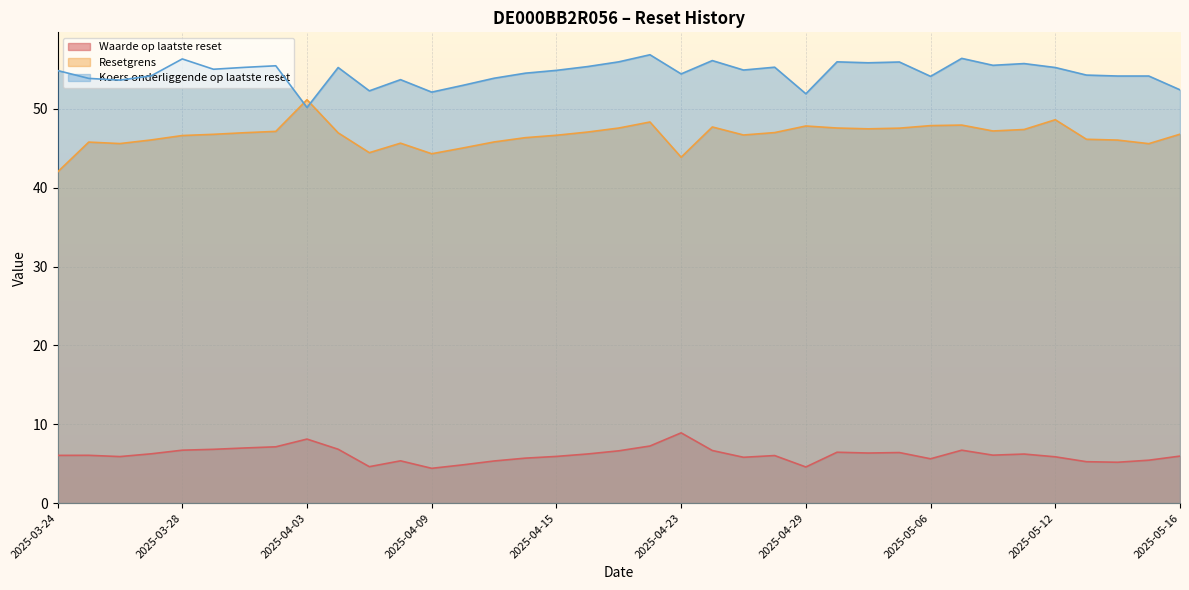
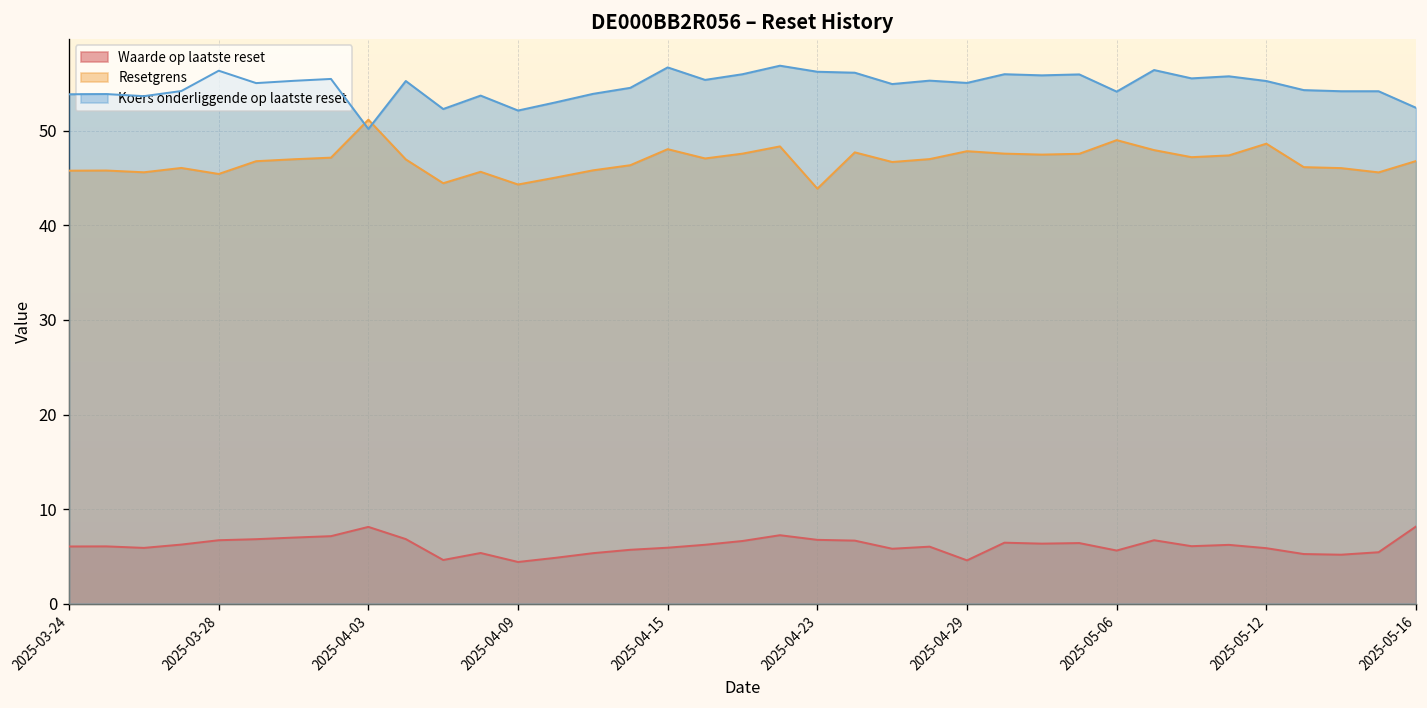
Resetgrens, 2025-03-24: 42 -> 46
Koers onderliggende op laatste reset, 2025-03-24: 55 -> 54
Resetgrens, 2025-03-28: 47 -> 45
Resetgrens, 2025-04-15: 47 -> 48
Koers onderliggende op laatste reset, 2025-04-15: 55 -> 57
Waarde op laatste reset, 2025-04-23: 9 -> 7
Koers onderliggende op laatste reset, 2025-04-23: 54 -> 56
Koers onderliggende op laatste reset, 2025-04-29: 52 -> 55
Resetgrens, 2025-05-06: 48 -> 49
Waarde op laatste reset, 2025-05-16: 6 -> 8
